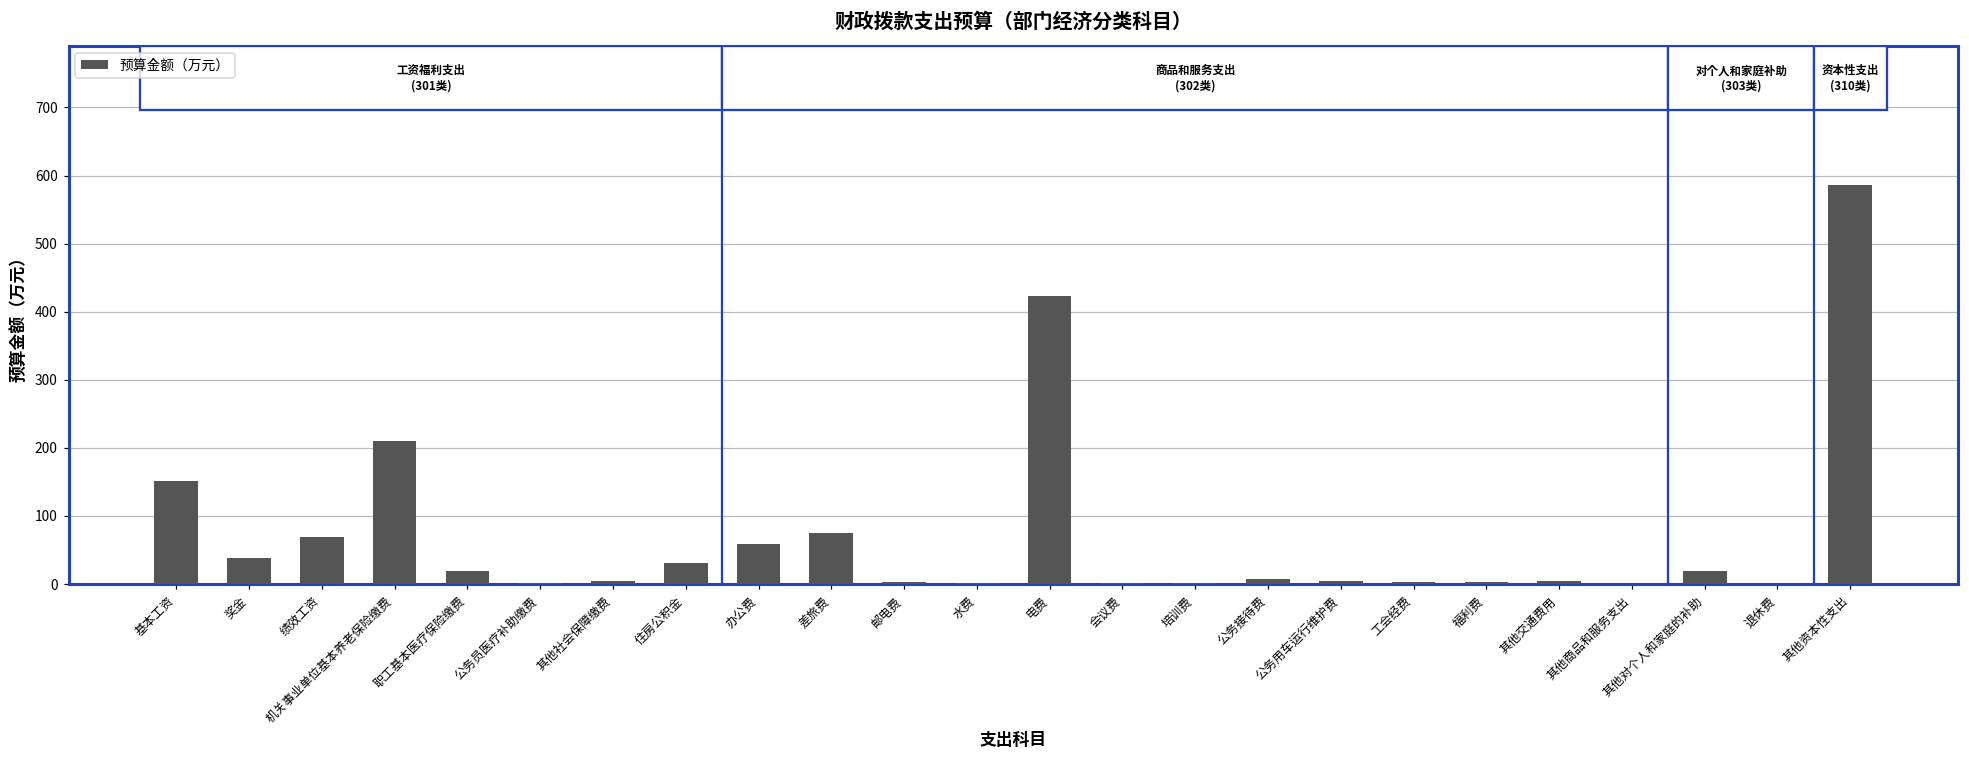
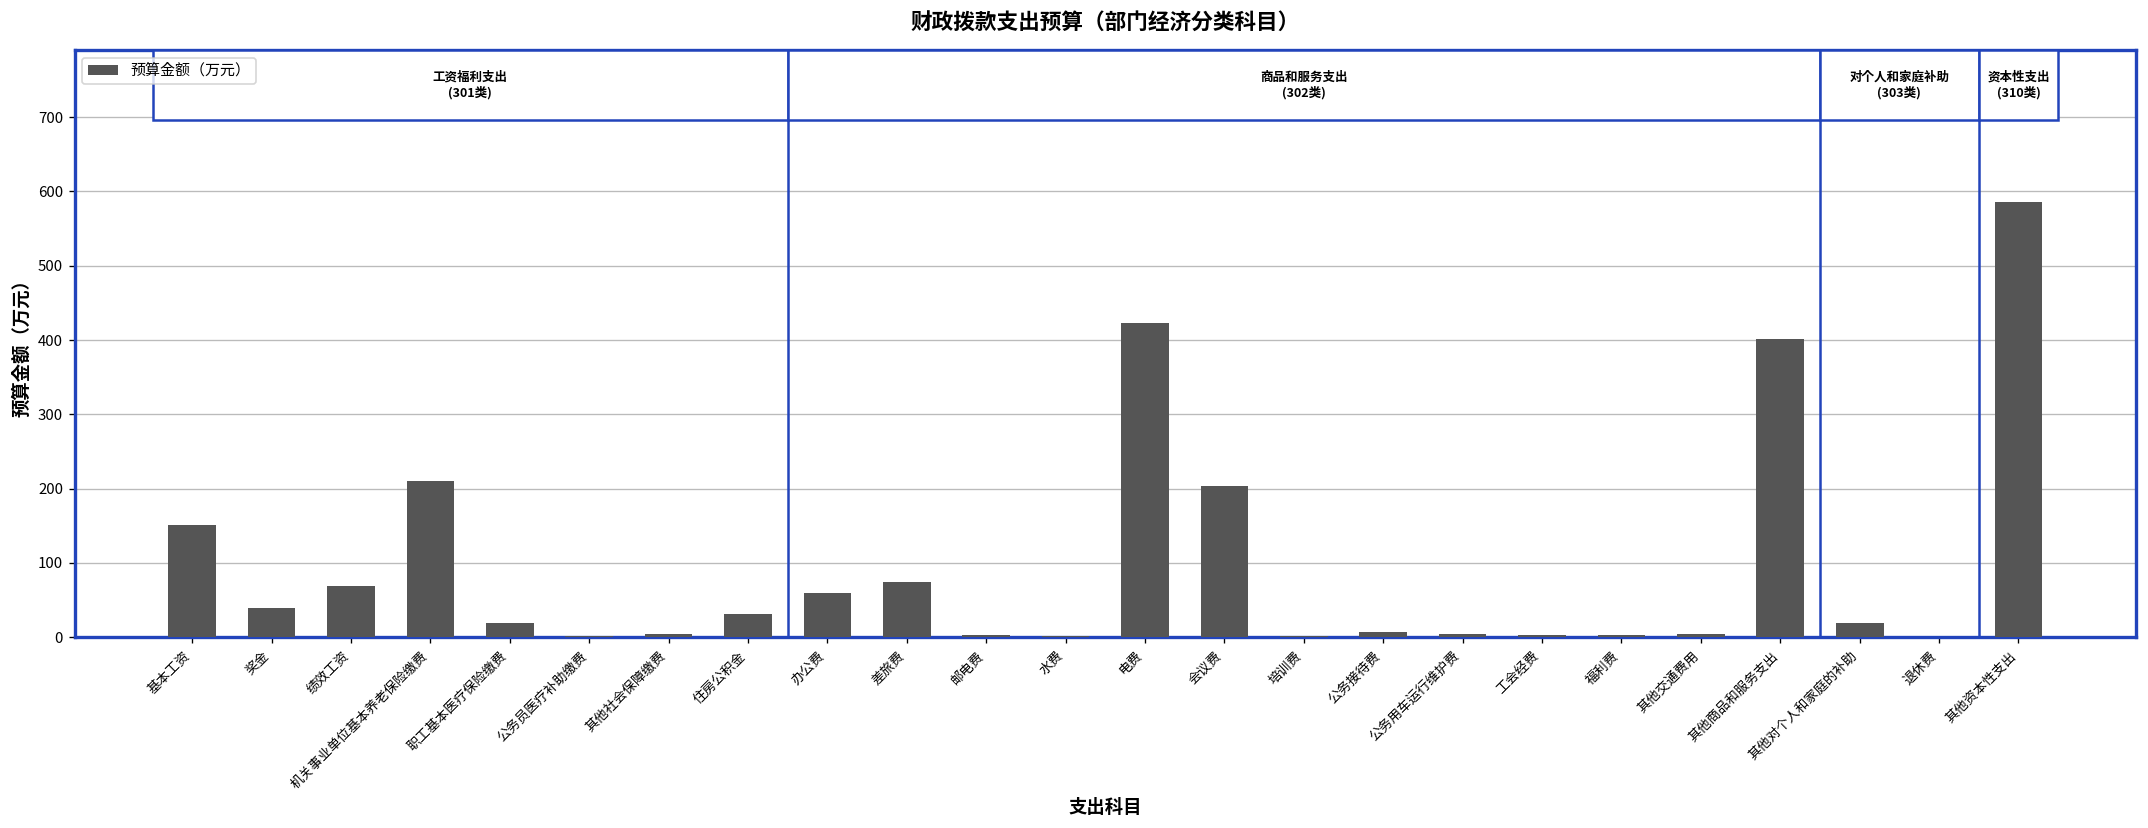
会议费: 0 -> 200
其他商品和服务支出: 0 -> 400
